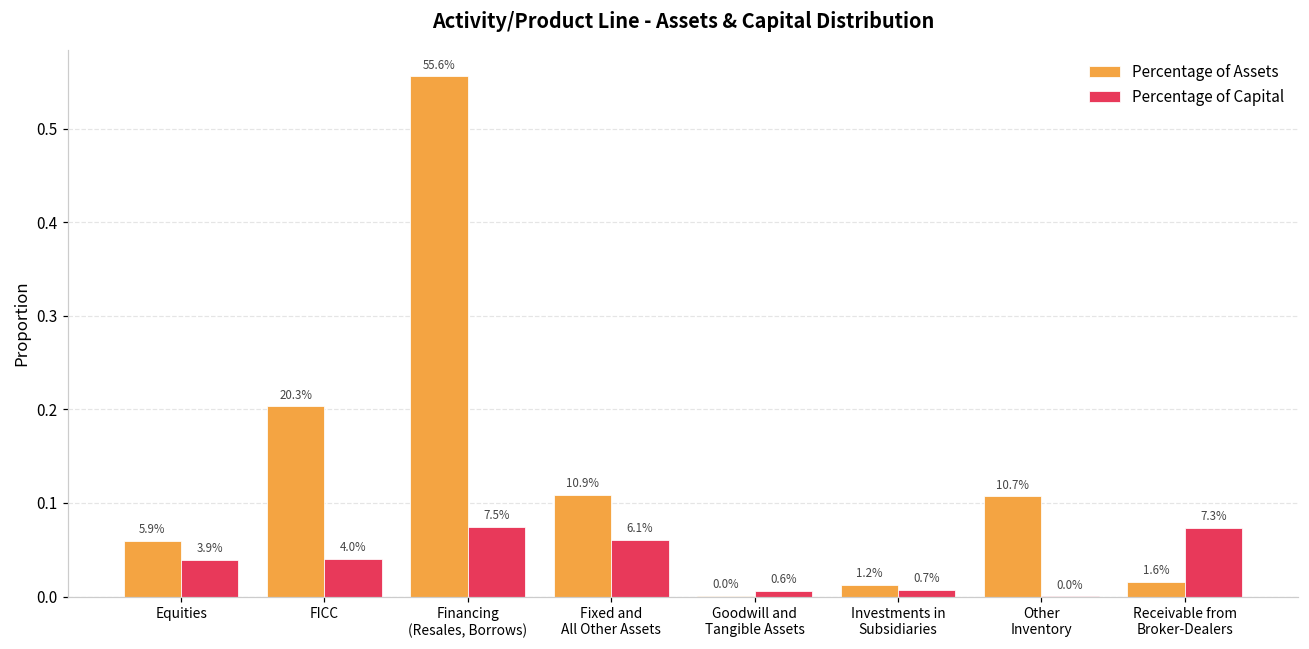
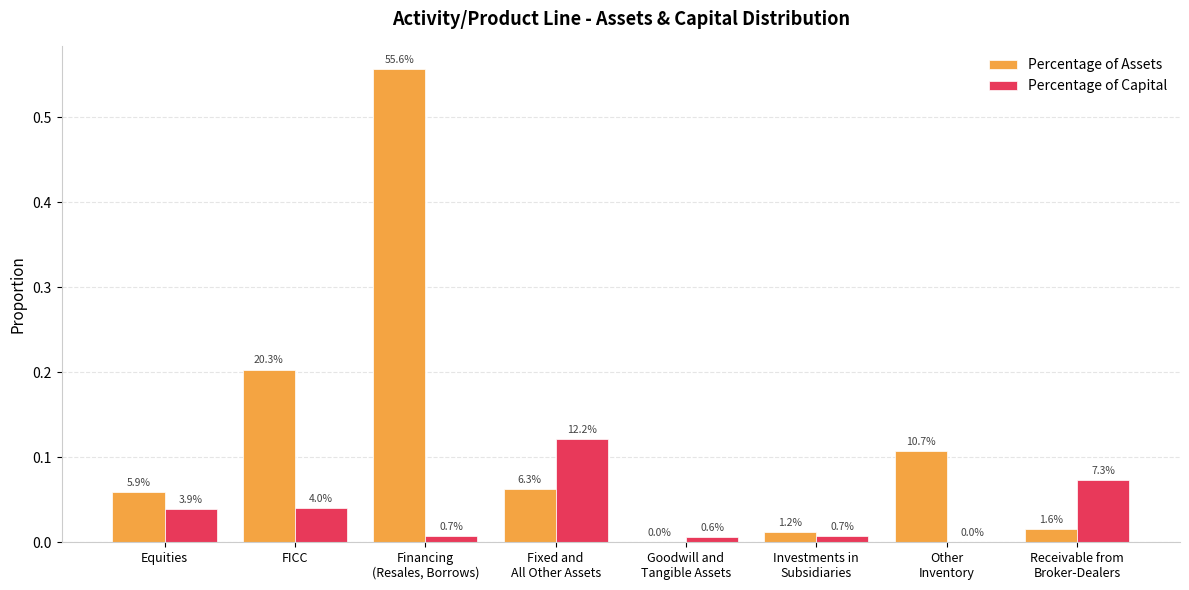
Percentage of Capital, Financing (Resales, Borrows): 7.5% -> 0.7%
Percentage of Assets, Fixed and All Other Assets: 10.9% -> 6.3%
Percentage of Capital, Fixed and All Other Assets: 6.1% -> 12.2%
